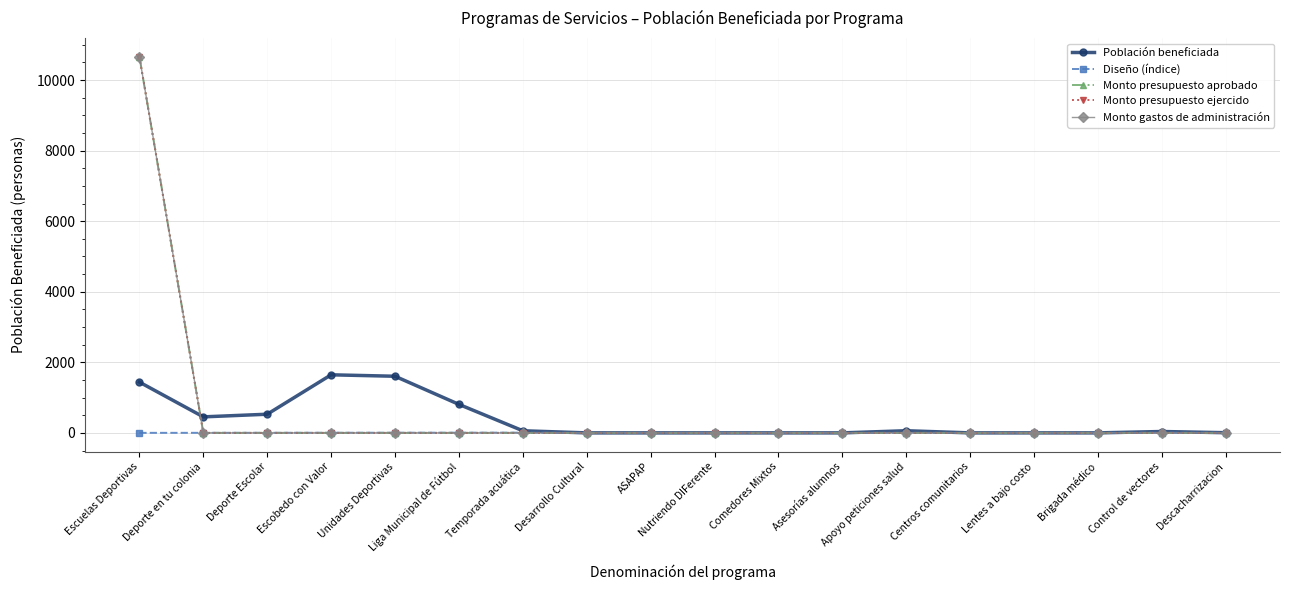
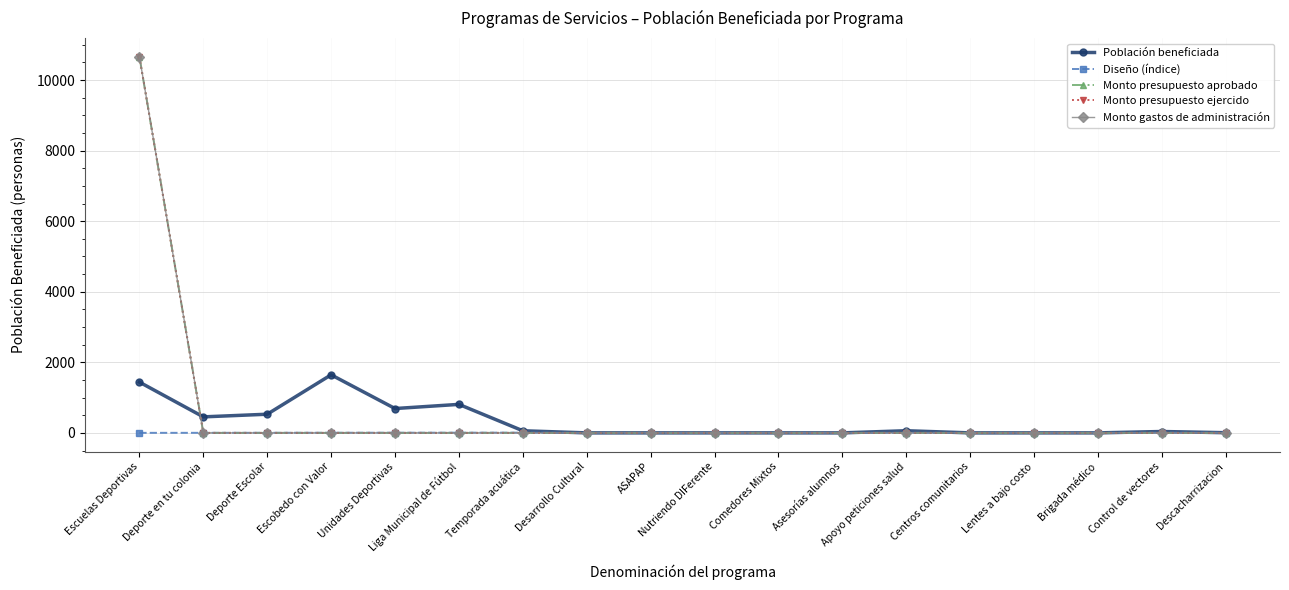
Población beneficiada, Unidades Deportivas: 1600 -> 700
